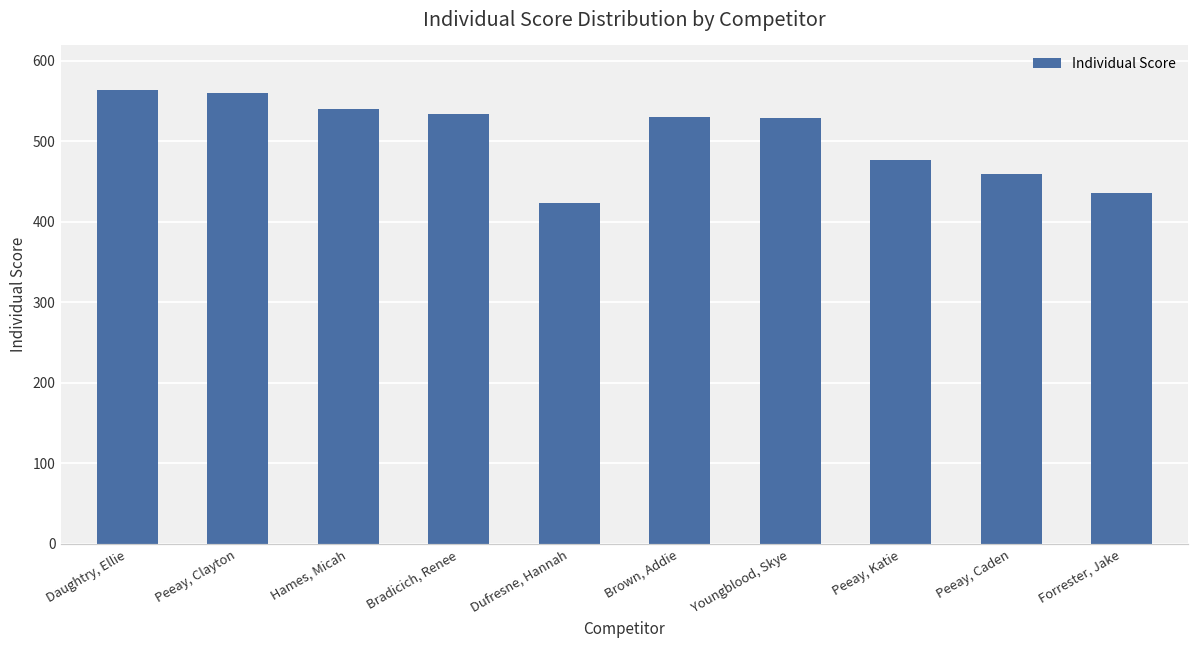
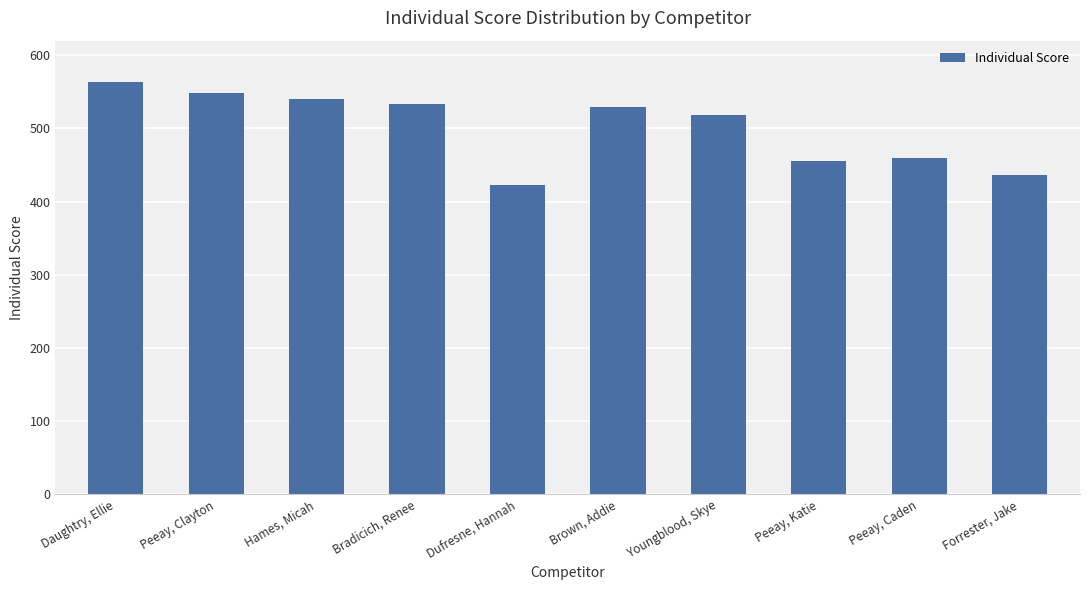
Peeay, Clayton: 560 -> 550
Youngblood, Skye: 530 -> 520
Peeay, Katie: 480 -> 460
